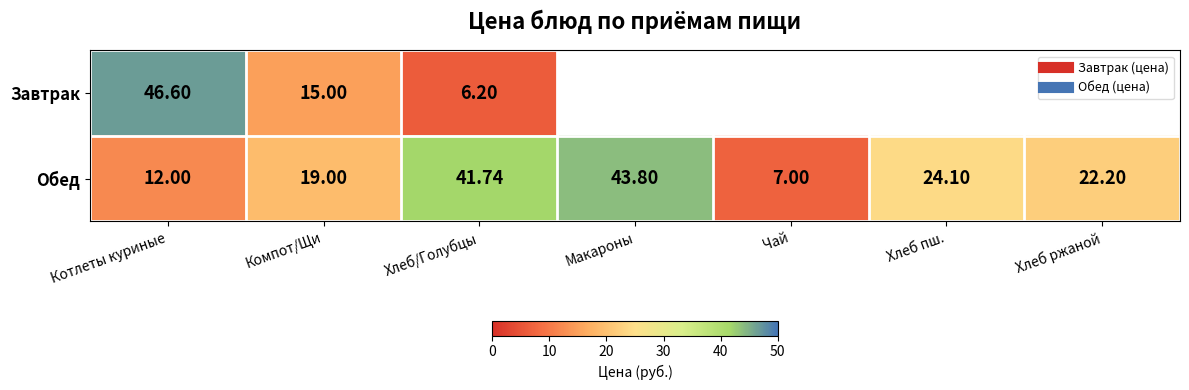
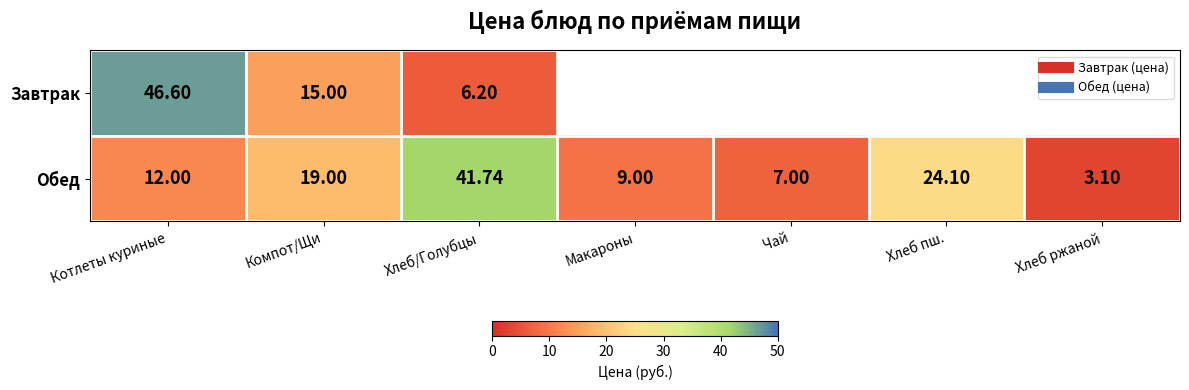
Обед, Макароны: 43.80 -> 9.00
Обед, Хлеб ржаной: 22.20 -> 3.10
